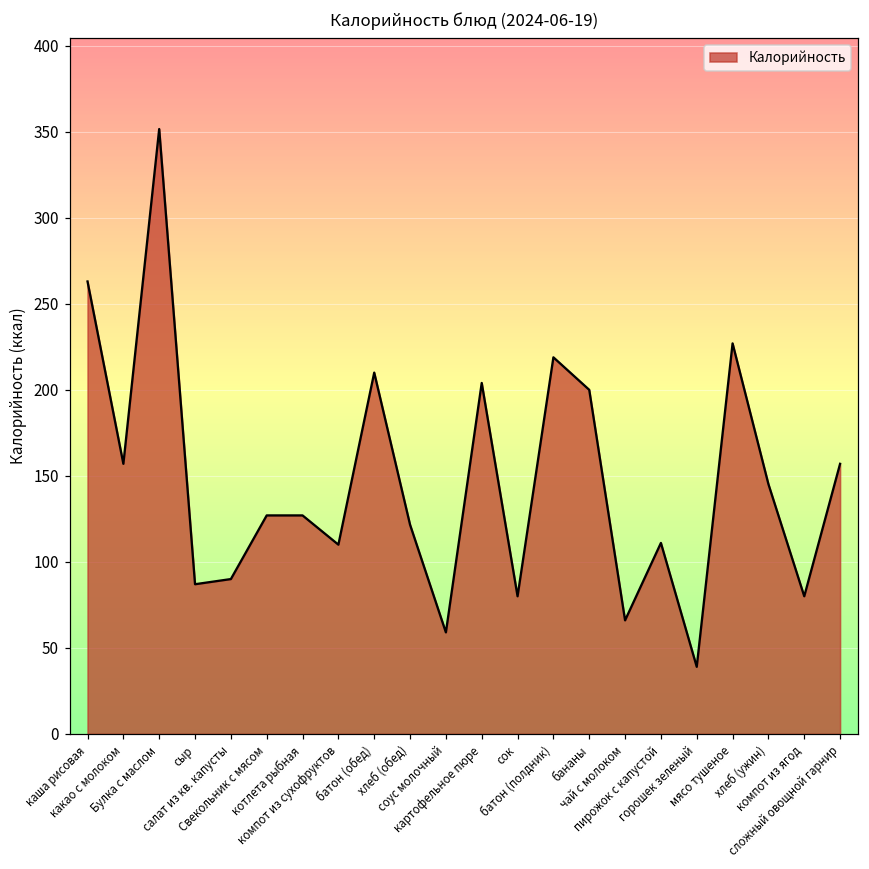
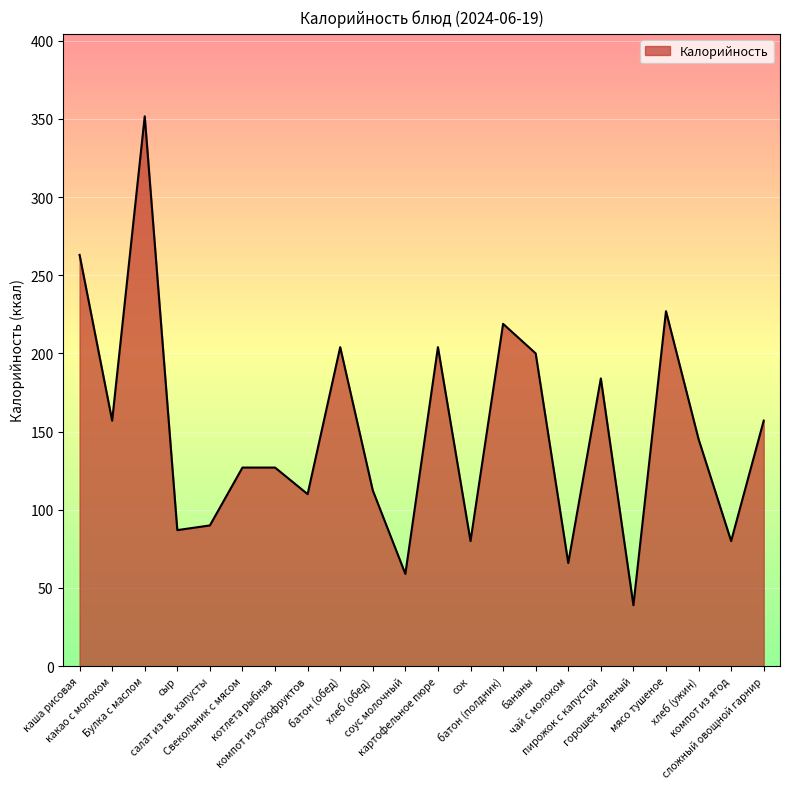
батон (обед): 210 -> 204
хлеб (обед): 122 -> 112
пирожок с капустой: 111 -> 184
